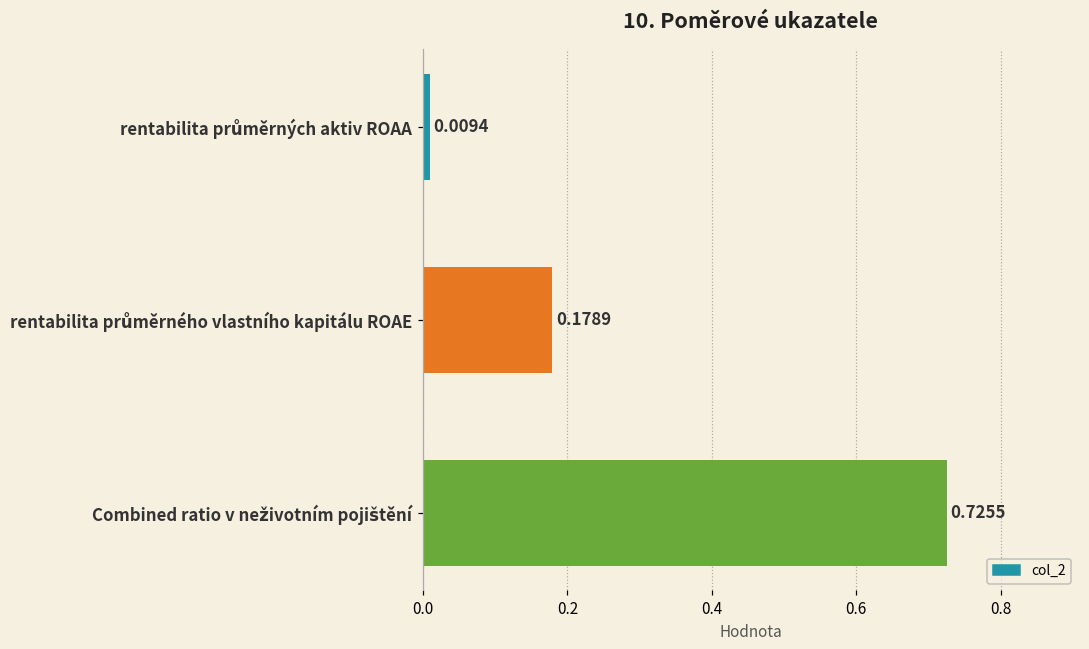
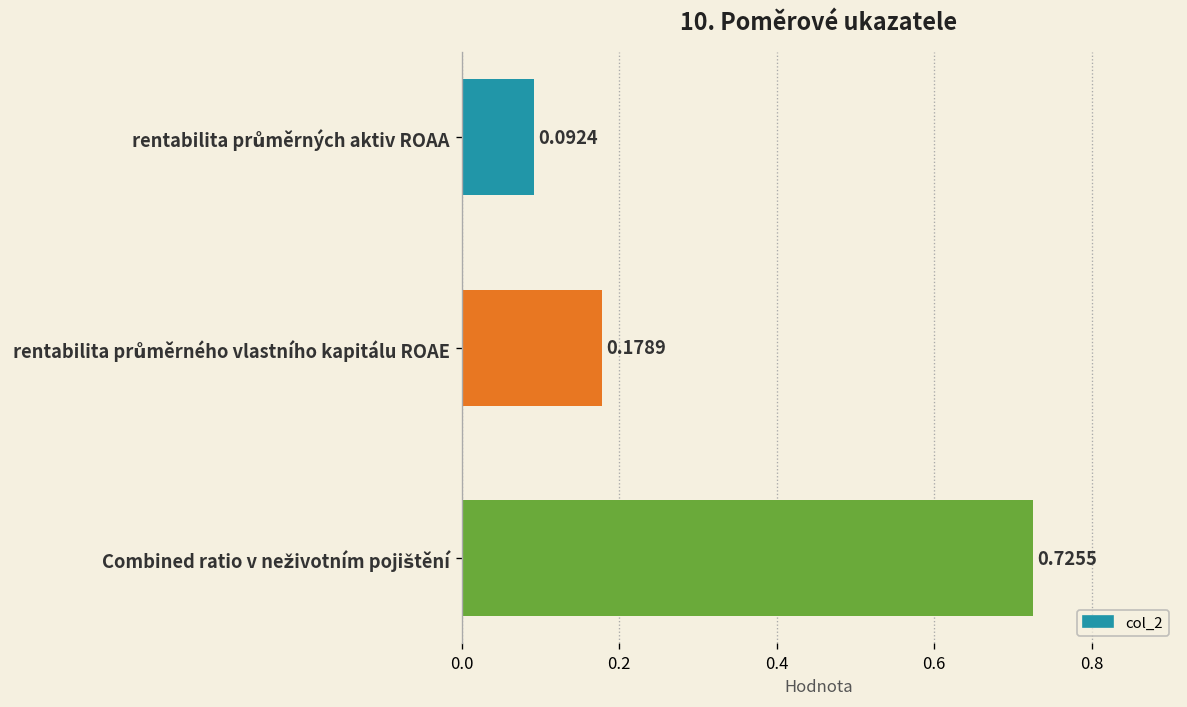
rentabilita průměrných aktiv ROAA: 0.0094 -> 0.0924
